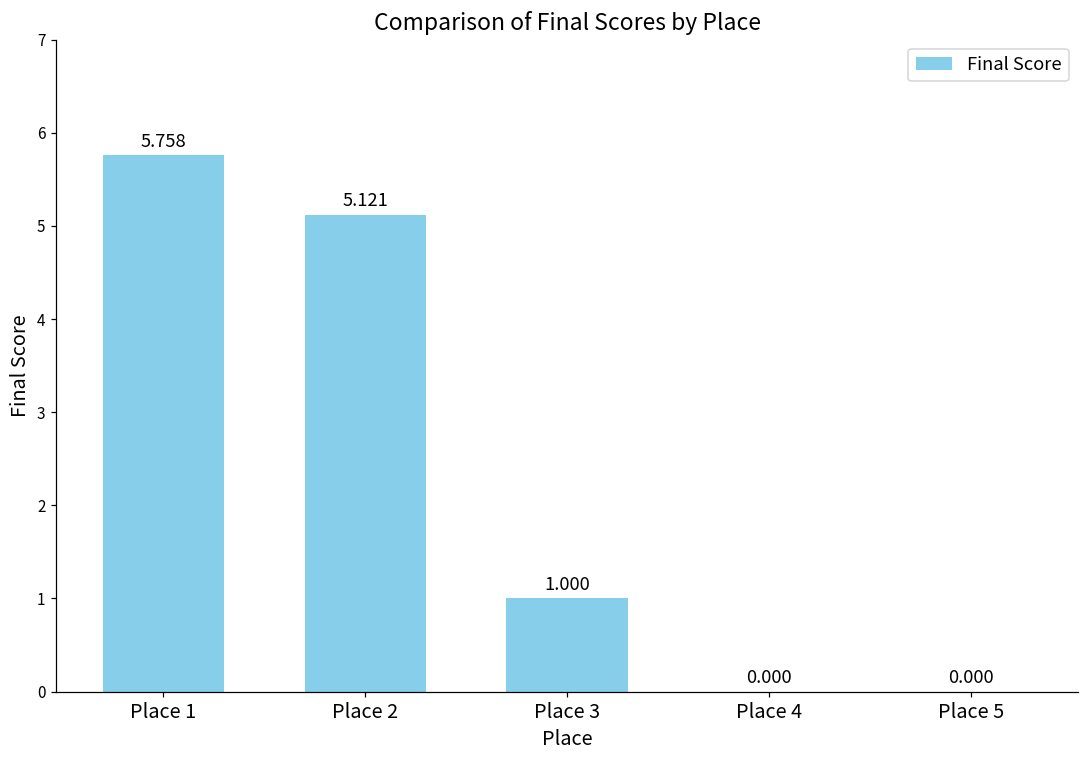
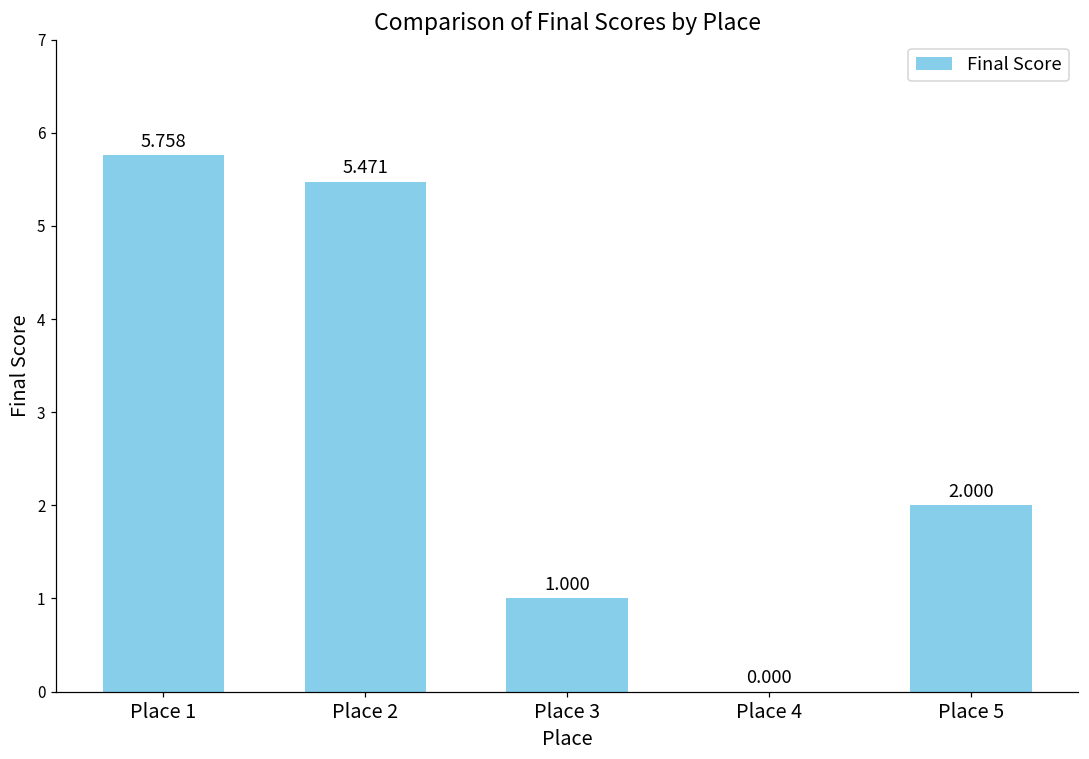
Place 2: 5.121 -> 5.471
Place 5: 0.000 -> 2.000
